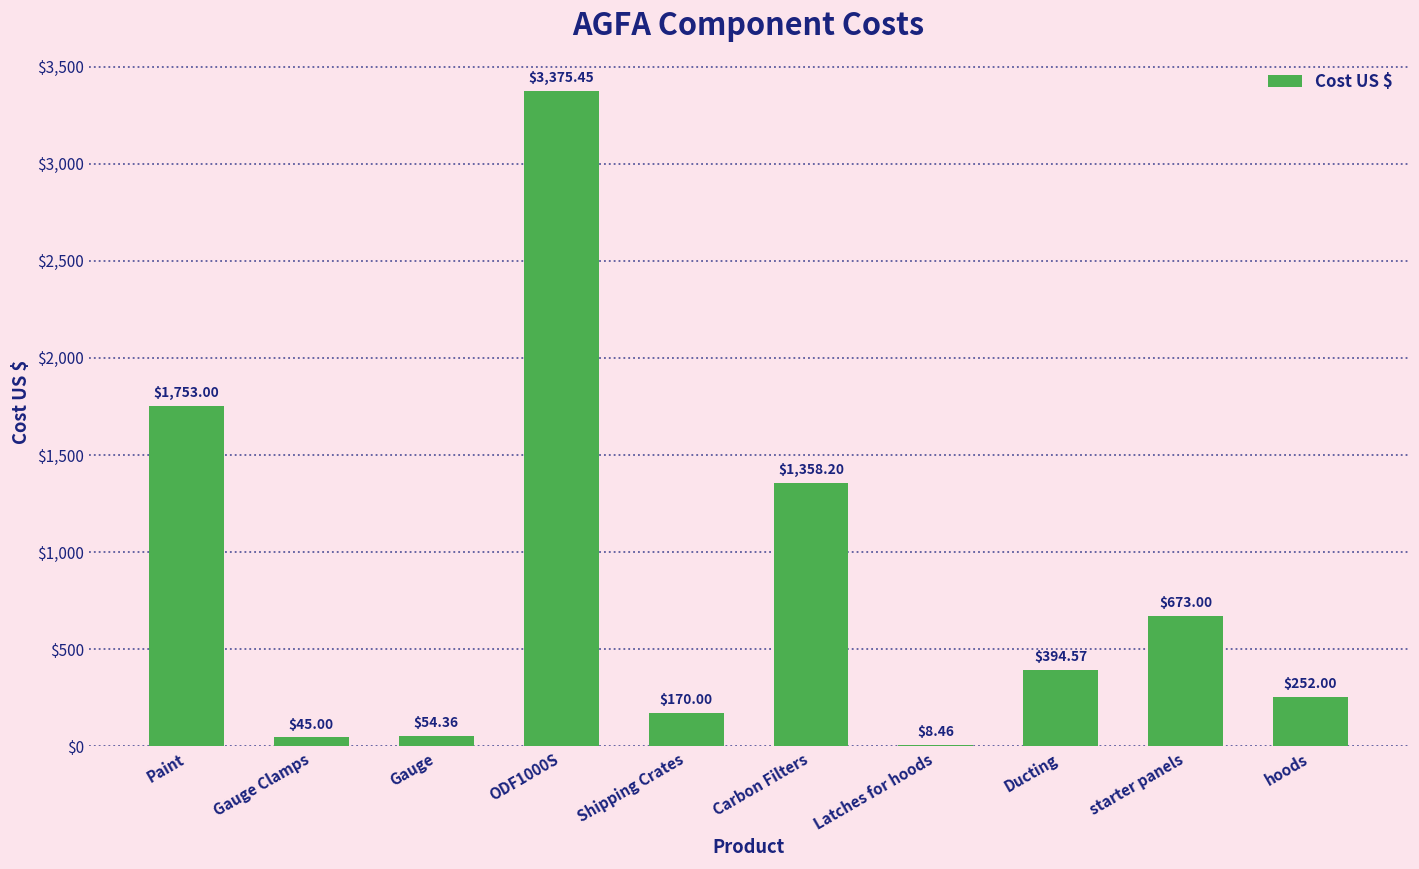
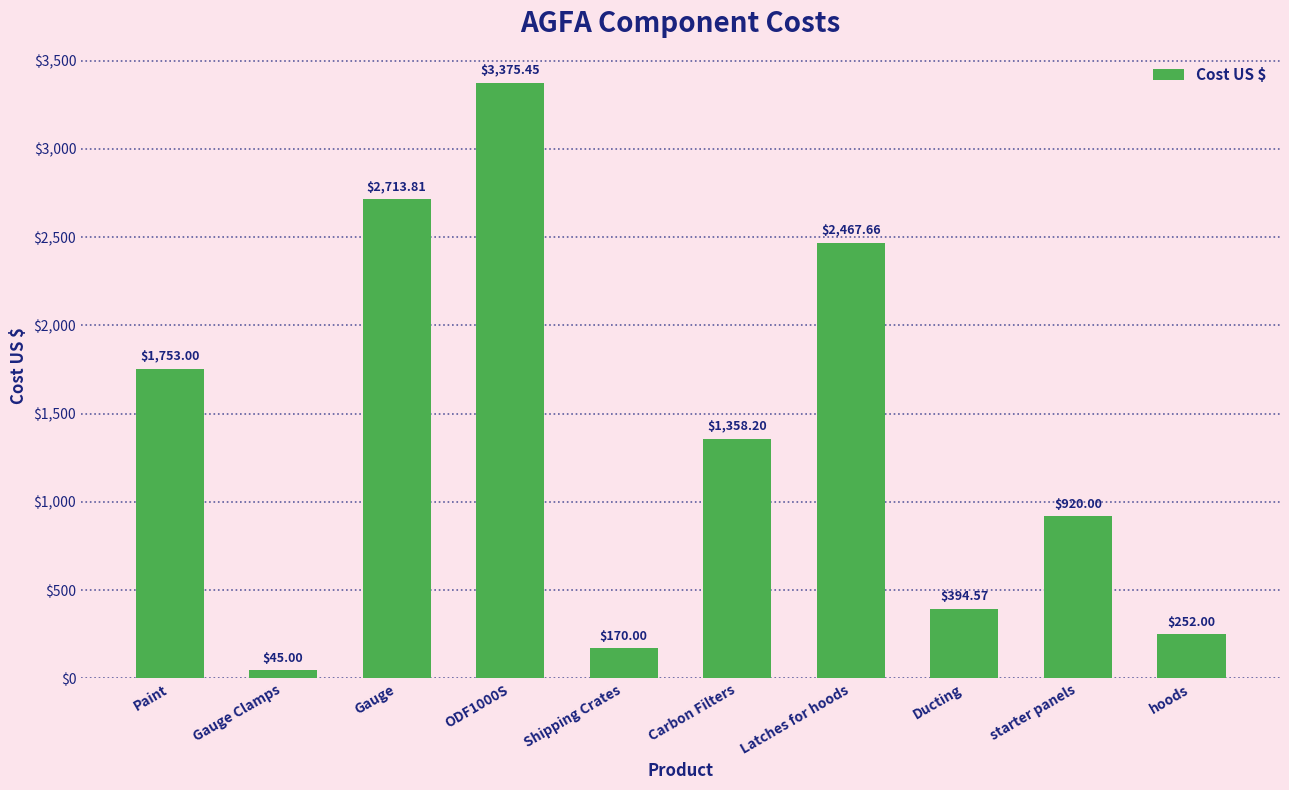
Gauge: $54.36 -> $2,713.81
Latches for hoods: $8.46 -> $2,467.66
starter panels: $673.00 -> $920.00
